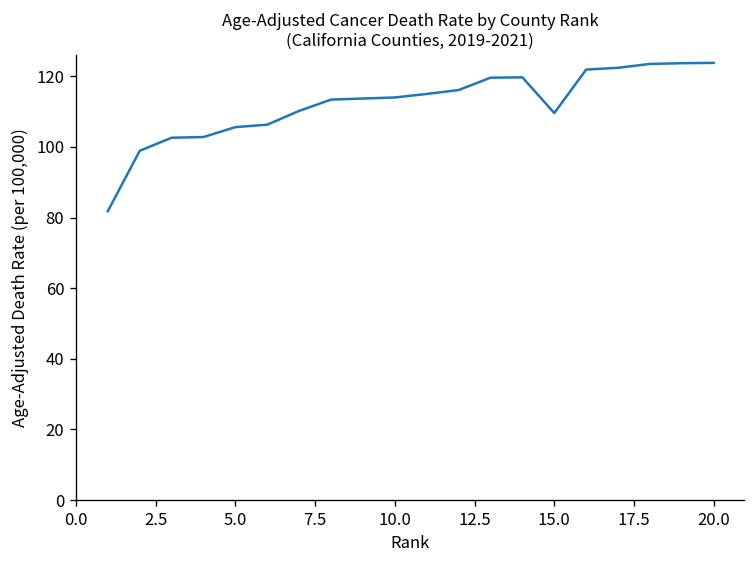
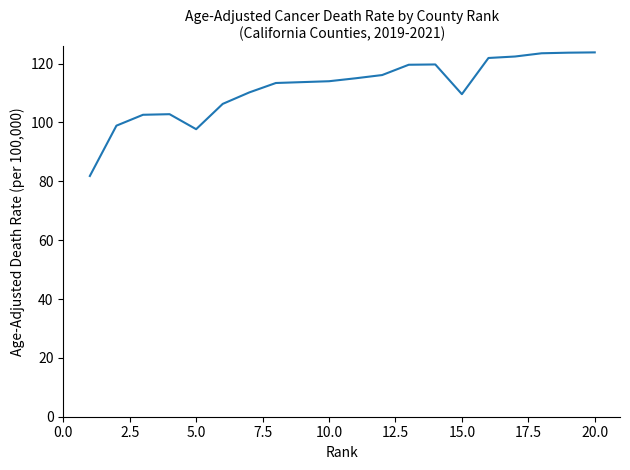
5.0: 106 -> 98
